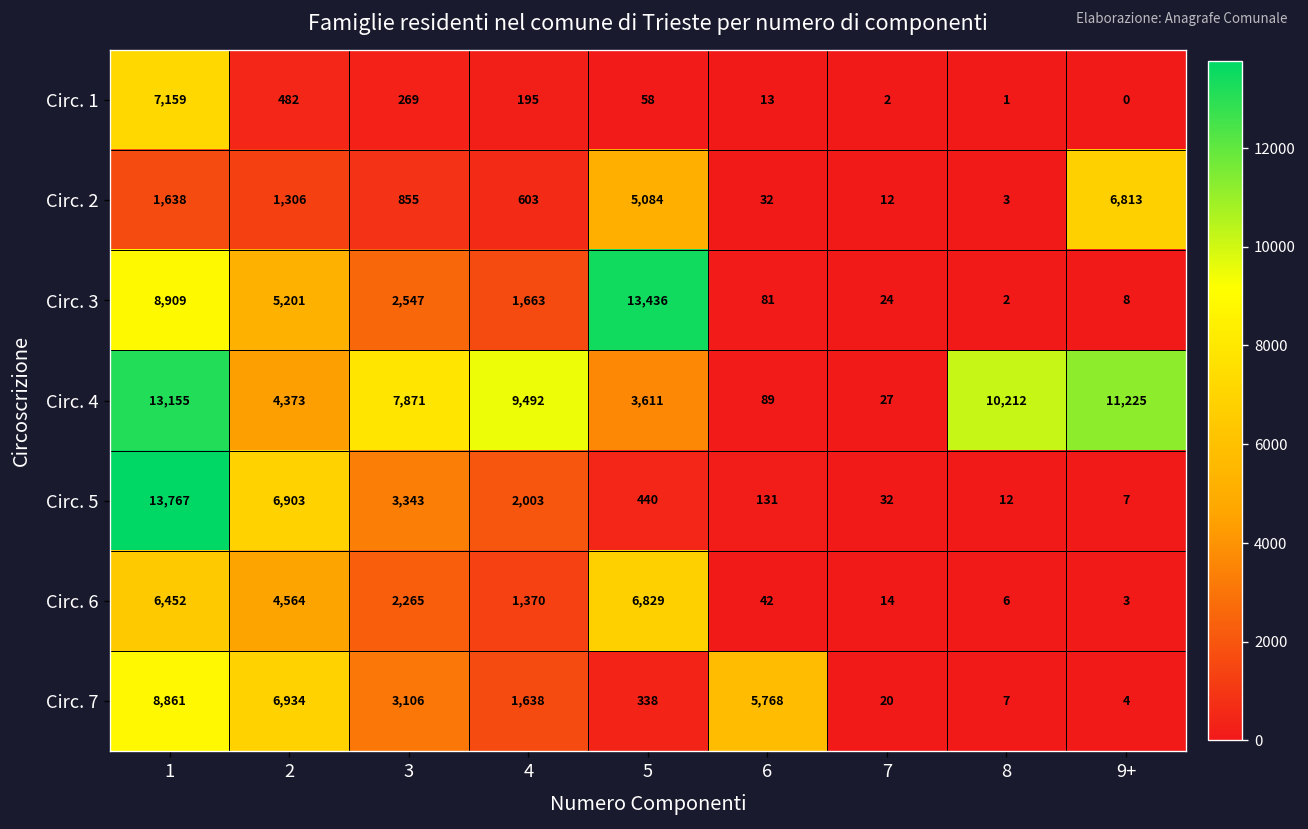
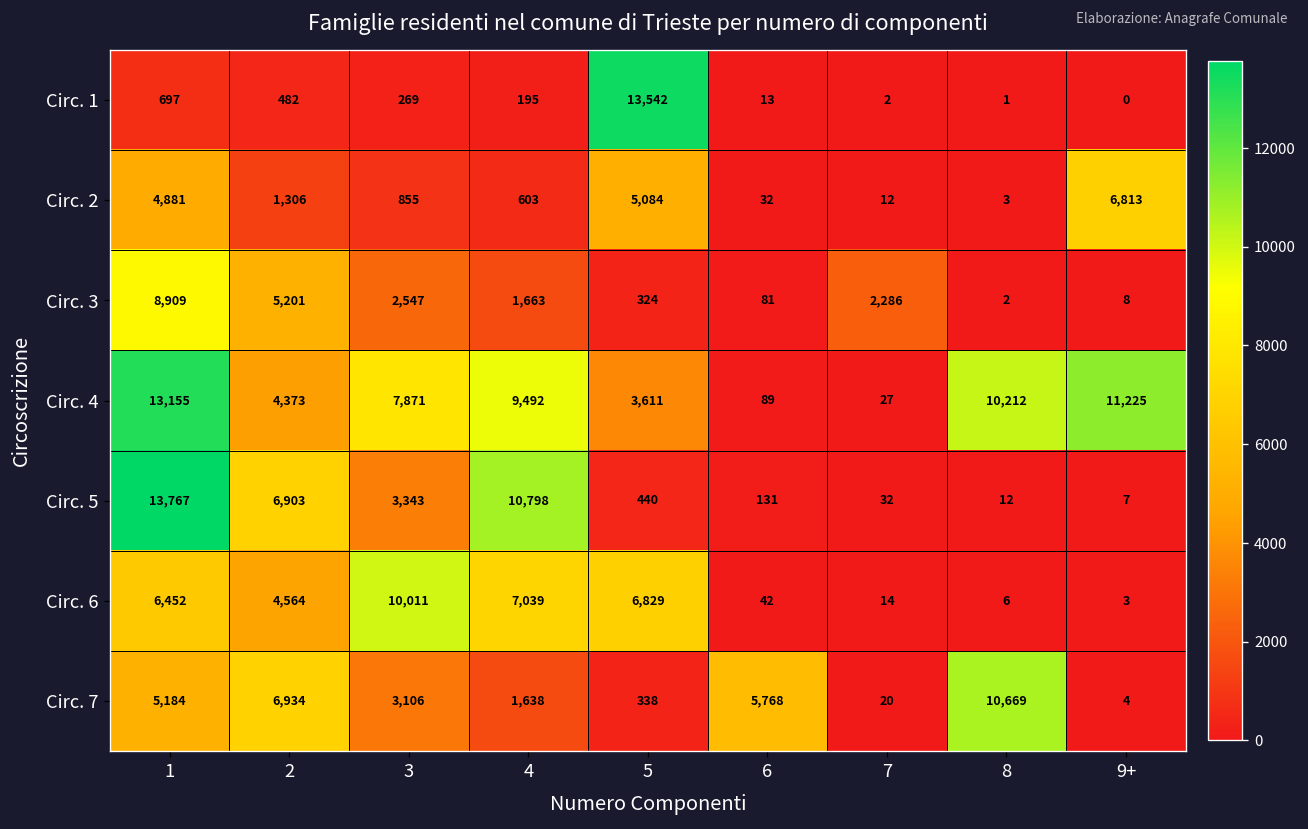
Circ. 1, 1: 7,159 -> 697
Circ. 1, 5: 58 -> 13,542
Circ. 2, 1: 1,638 -> 4,881
Circ. 3, 5: 13,436 -> 324
Circ. 3, 7: 24 -> 2,286
Circ. 5, 4: 2,003 -> 10,798
Circ. 6, 3: 2,265 -> 10,011
Circ. 6, 4: 1,370 -> 7,039
Circ. 7, 1: 8,861 -> 5,184
Circ. 7, 8: 7 -> 10,669
